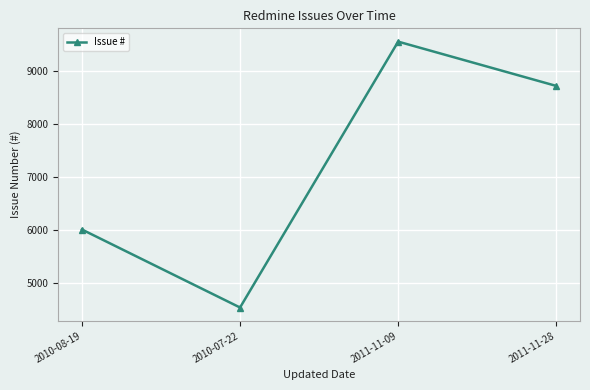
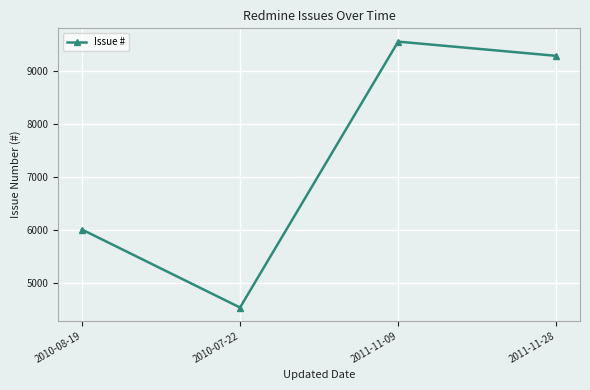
2011-11-28: 8700 -> 9300
